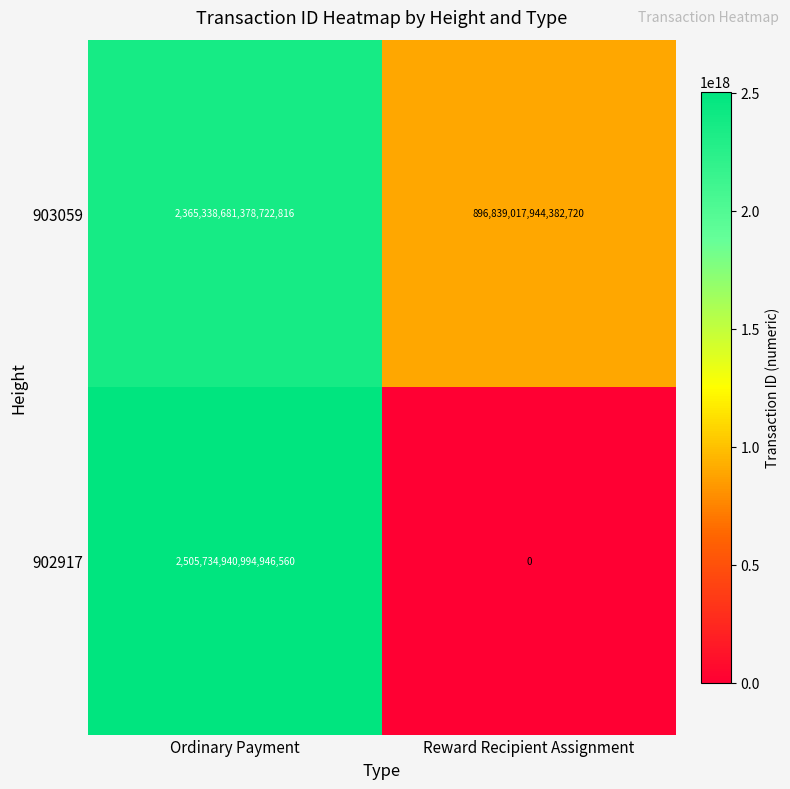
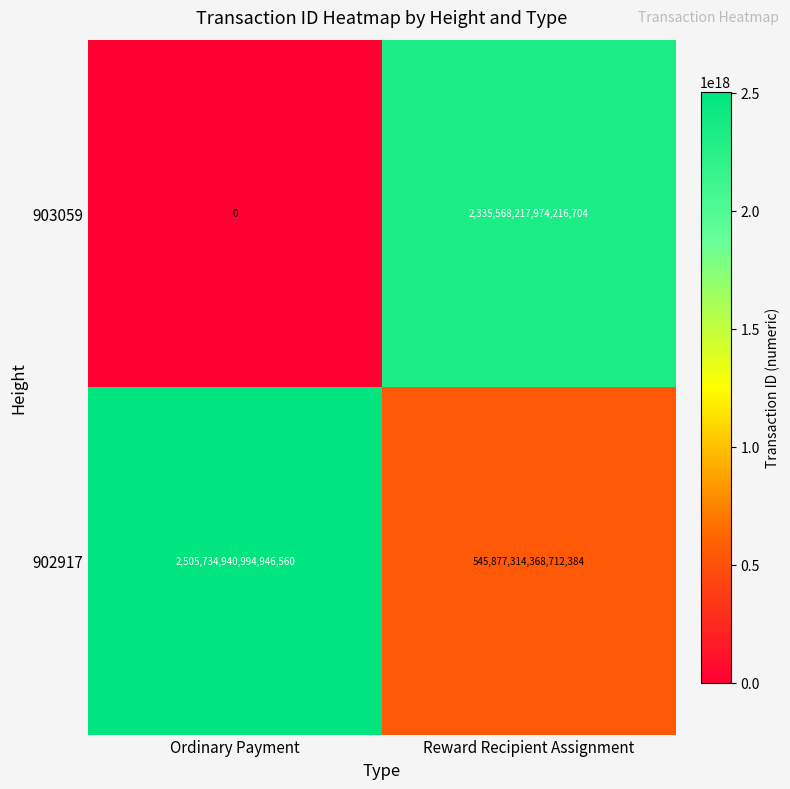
903059, Ordinary Payment: 2,365,338,681,378,722,816 -> 0
903059, Reward Recipient Assignment: 896,839,017,944,382,720 -> 2,335,568,217,974,216,704
902917, Reward Recipient Assignment: 0 -> 545,877,314,368,712,384
